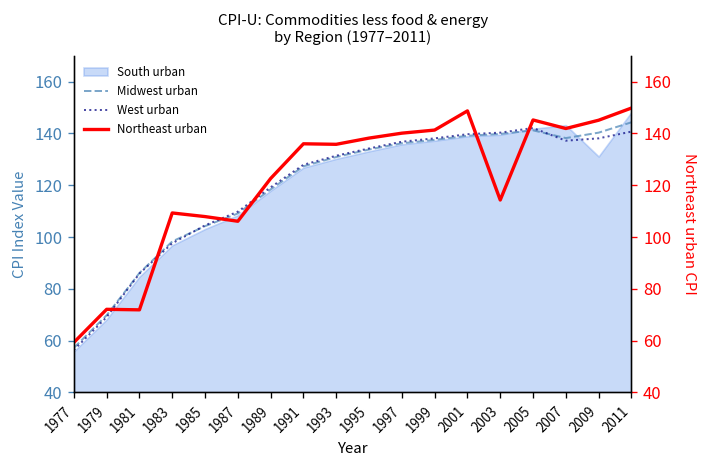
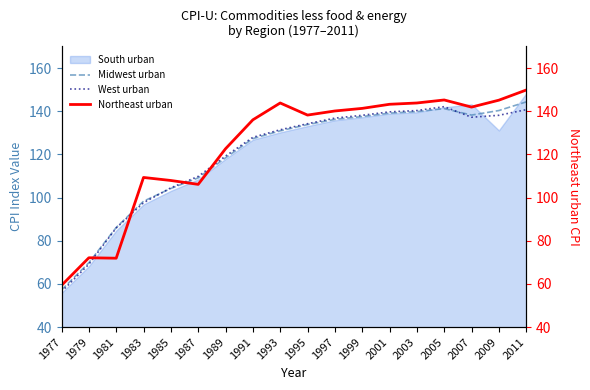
Northeast urban, 1993: 136 -> 144
Northeast urban, 2001: 149 -> 143
Northeast urban, 2003: 114 -> 144
